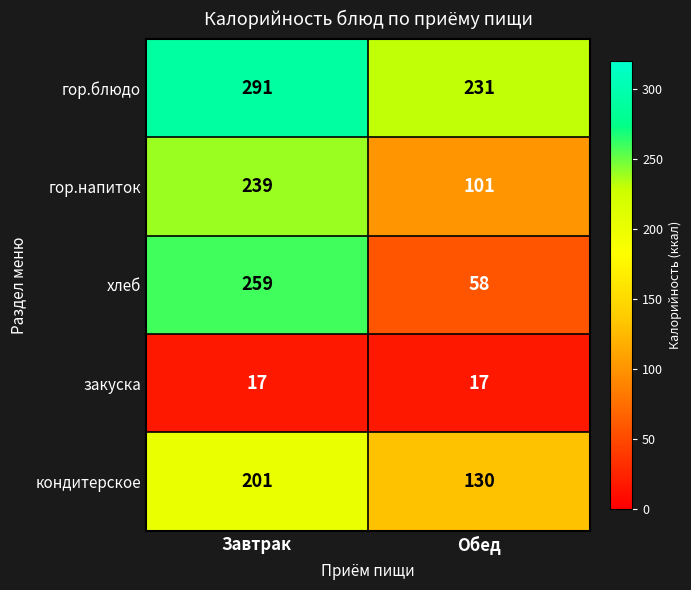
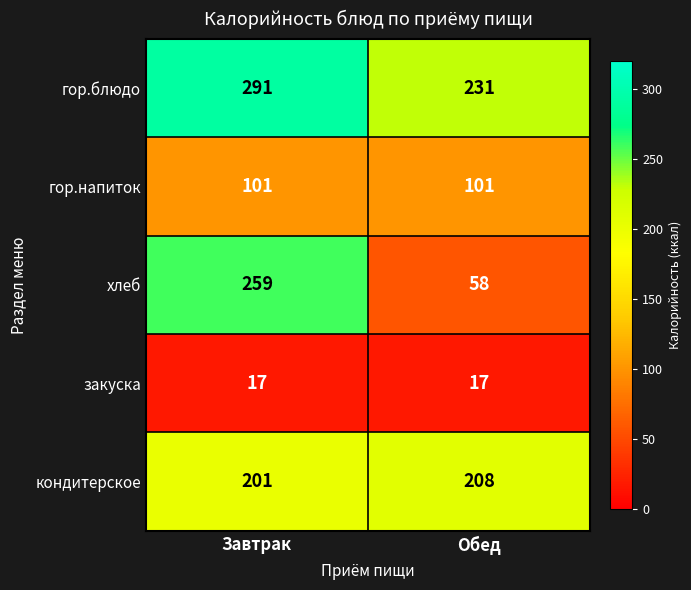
гор.напиток, Завтрак: 239 -> 101
кондитерское, Обед: 130 -> 208
